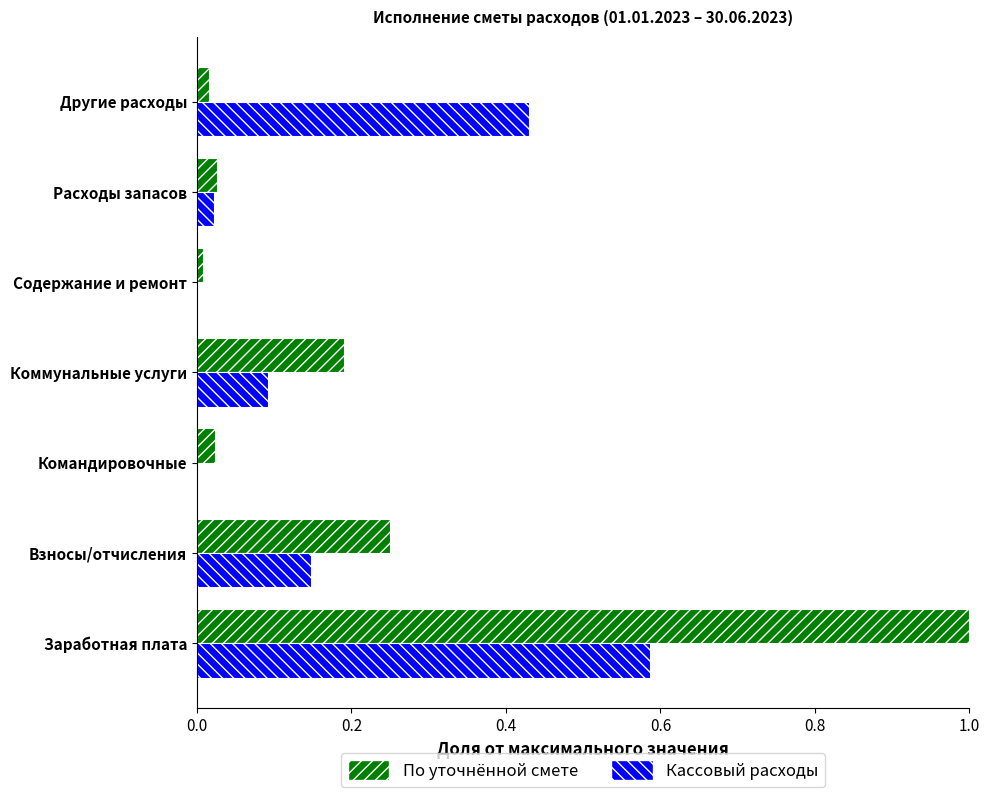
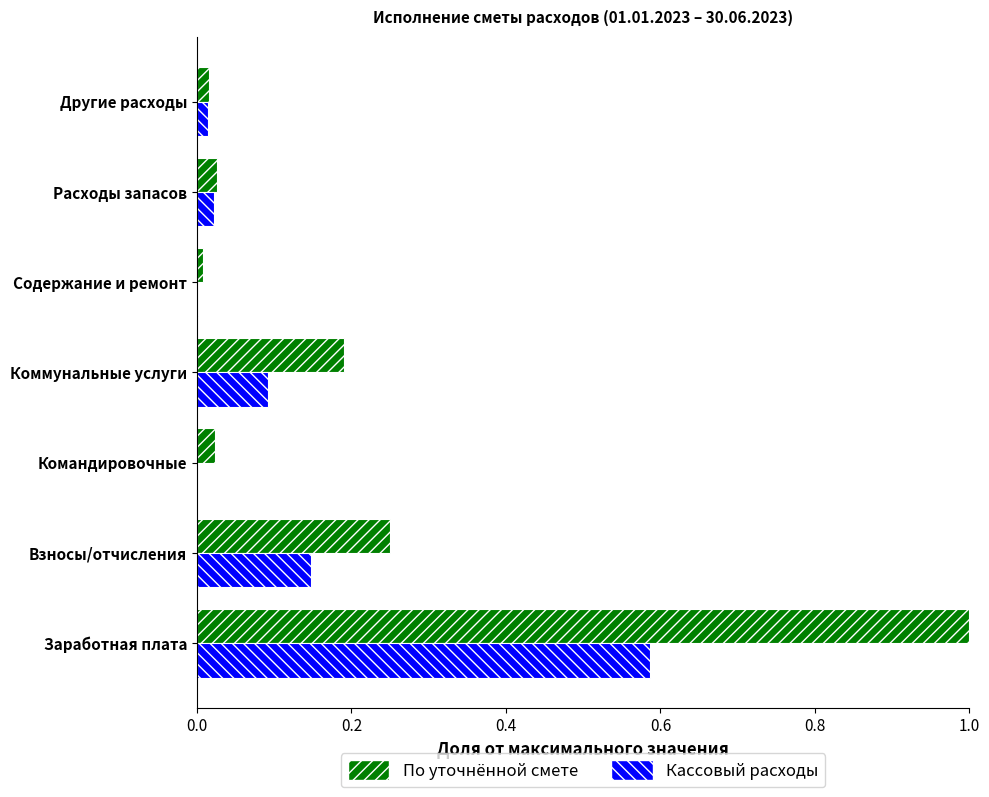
Кассовый расходы, Другие расходы: 0.43 -> 0.01
